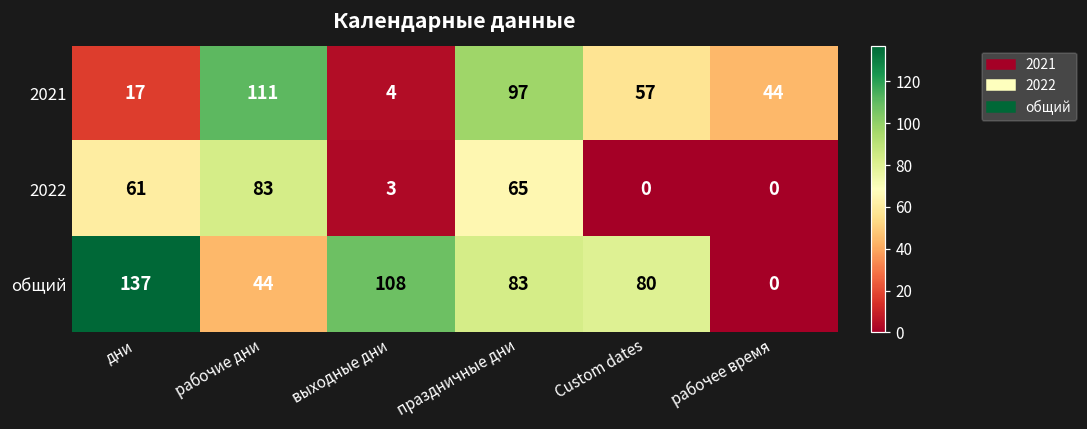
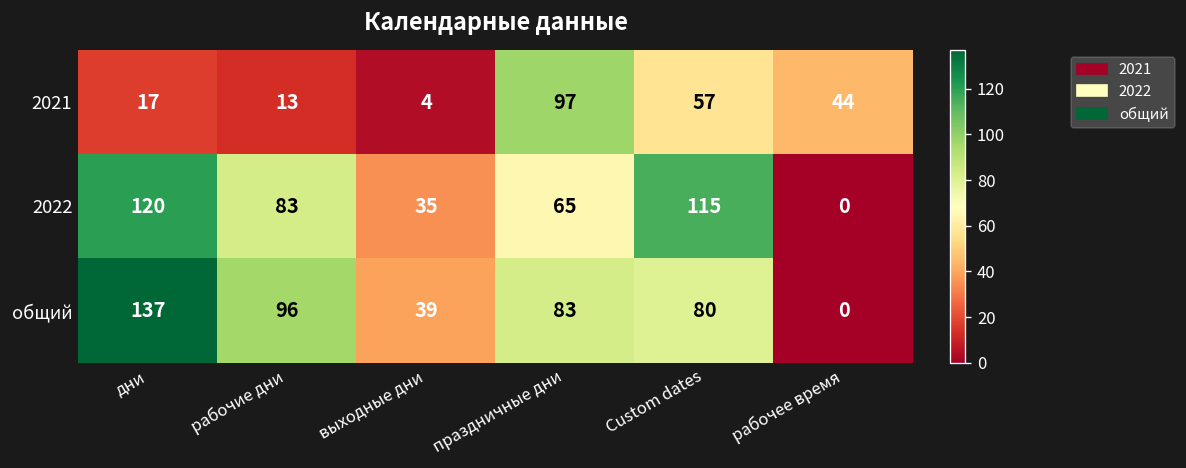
2021, рабочие дни: 111 -> 13
2022, дни: 61 -> 120
2022, выходные дни: 3 -> 35
2022, Custom dates: 0 -> 115
общий, рабочие дни: 44 -> 96
общий, выходные дни: 108 -> 39
